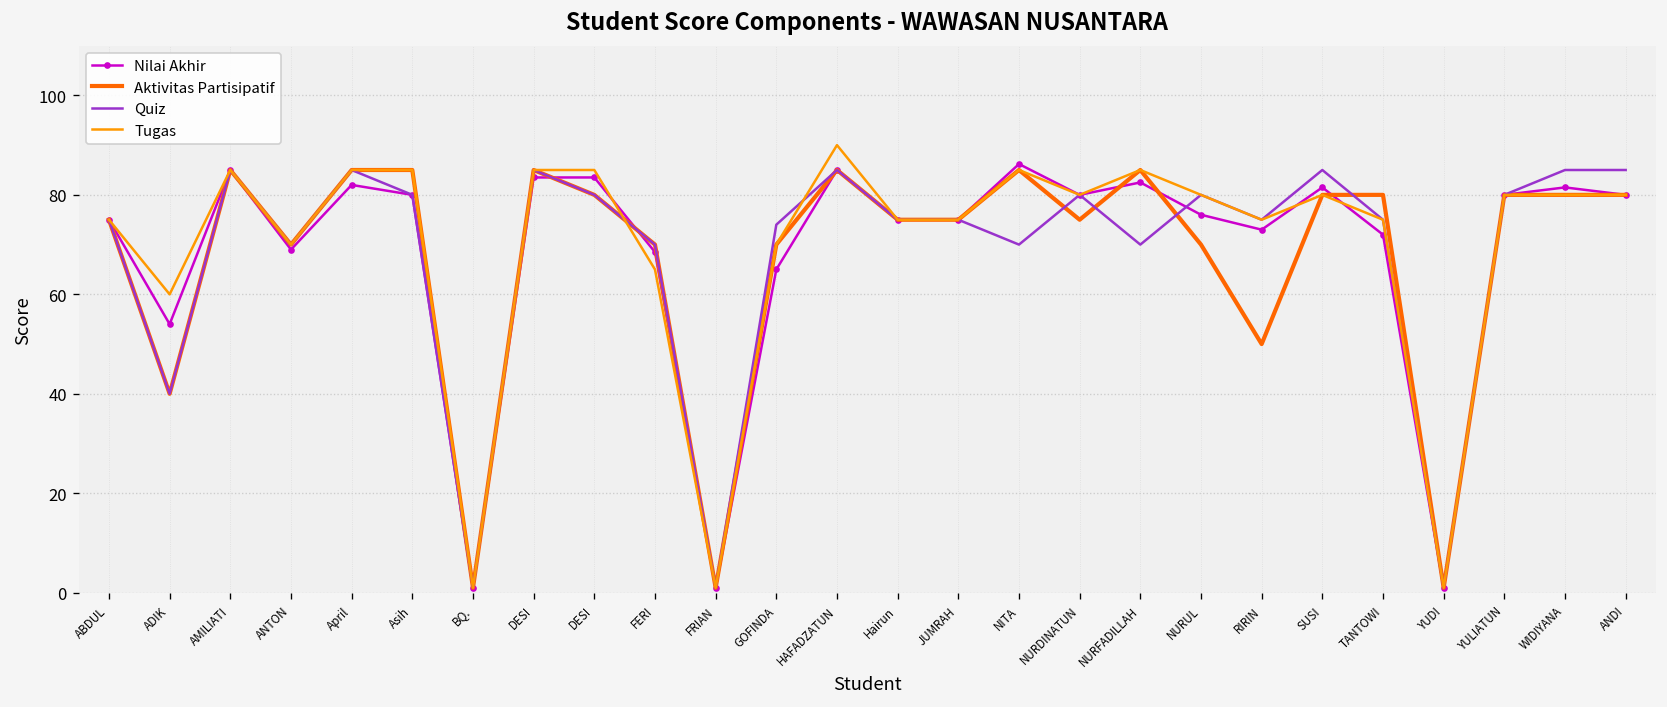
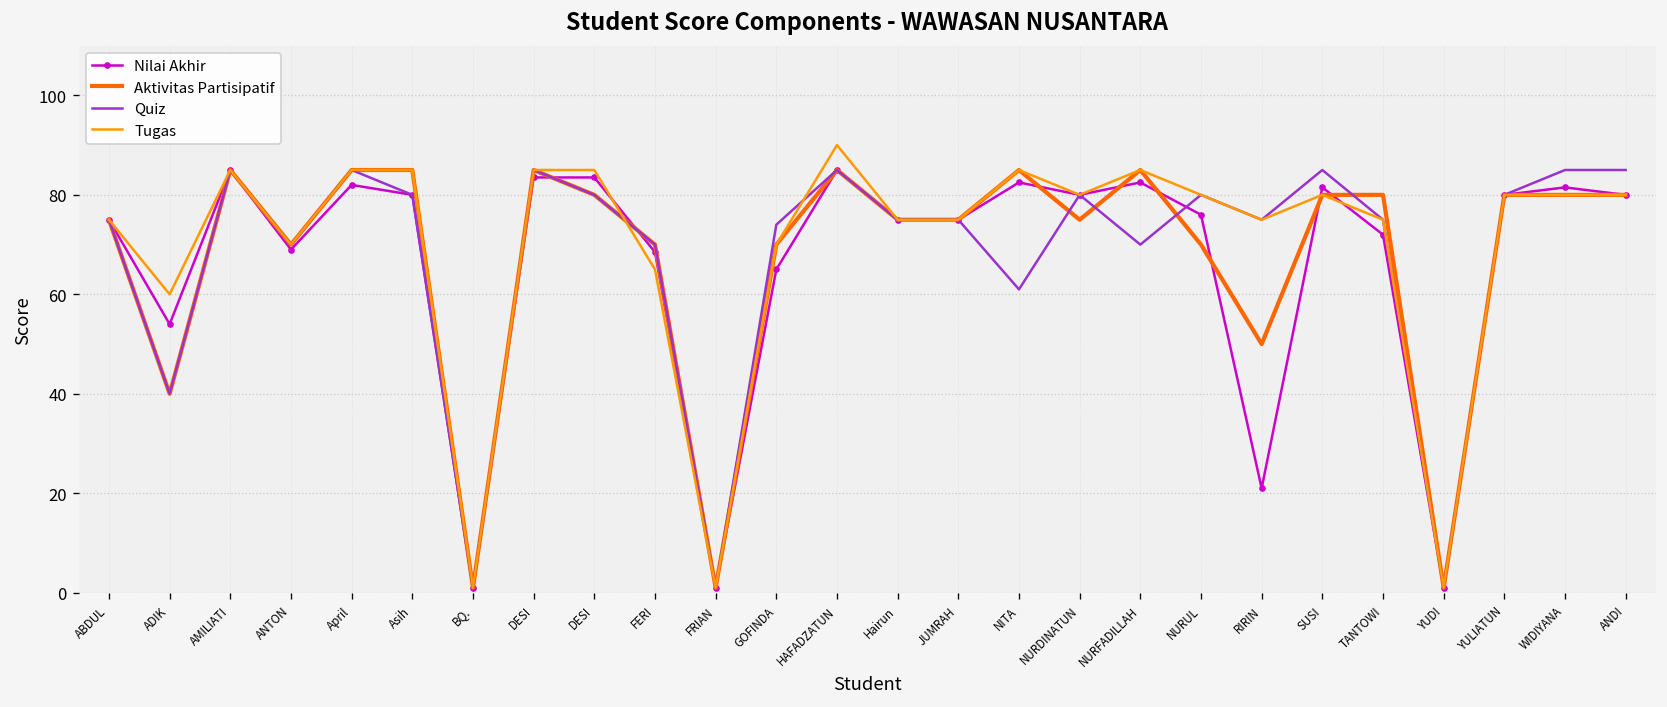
Nilai Akhir, NITA: 86 -> 83
Quiz, NITA: 70 -> 61
Nilai Akhir, RIRIN: 73 -> 21
